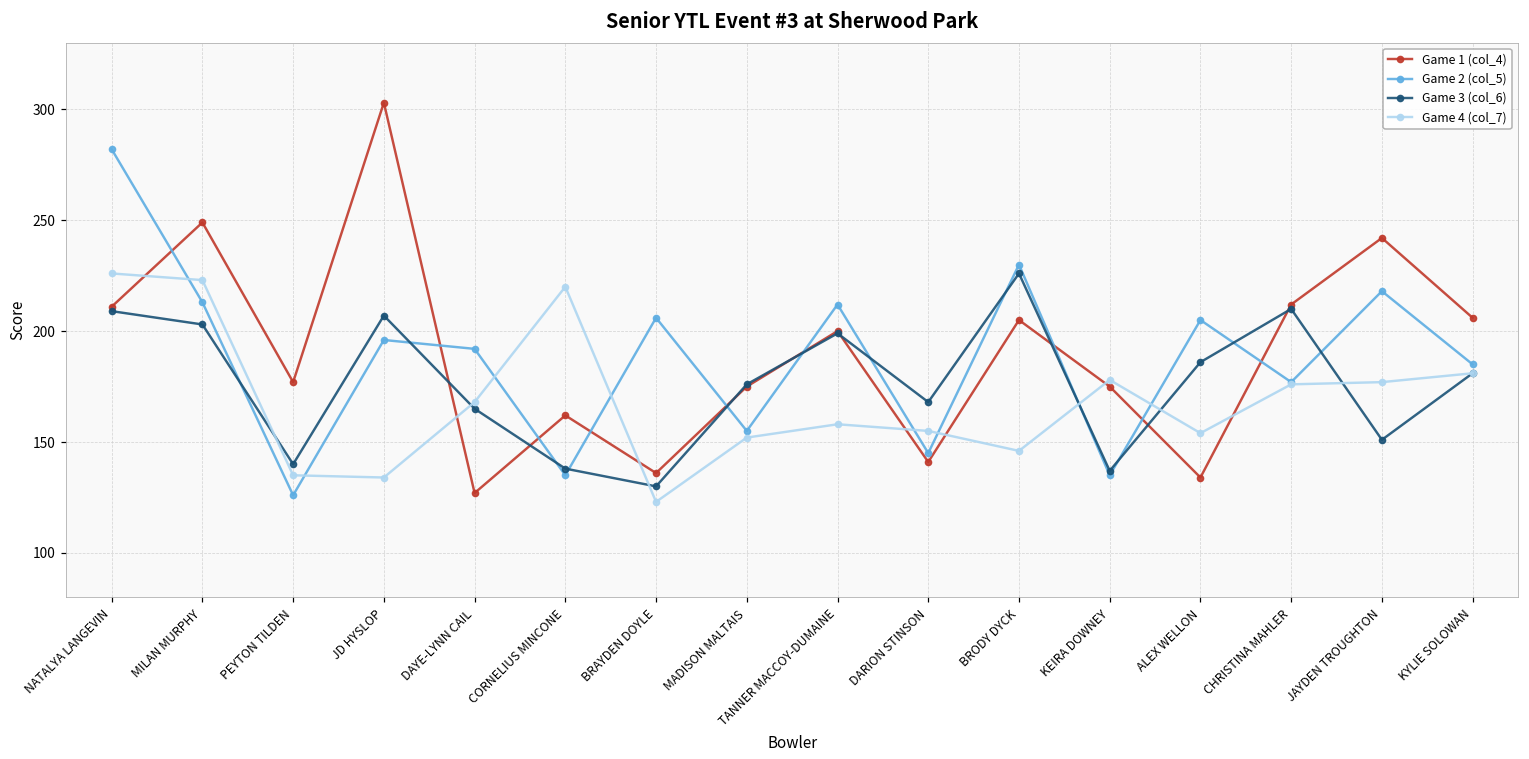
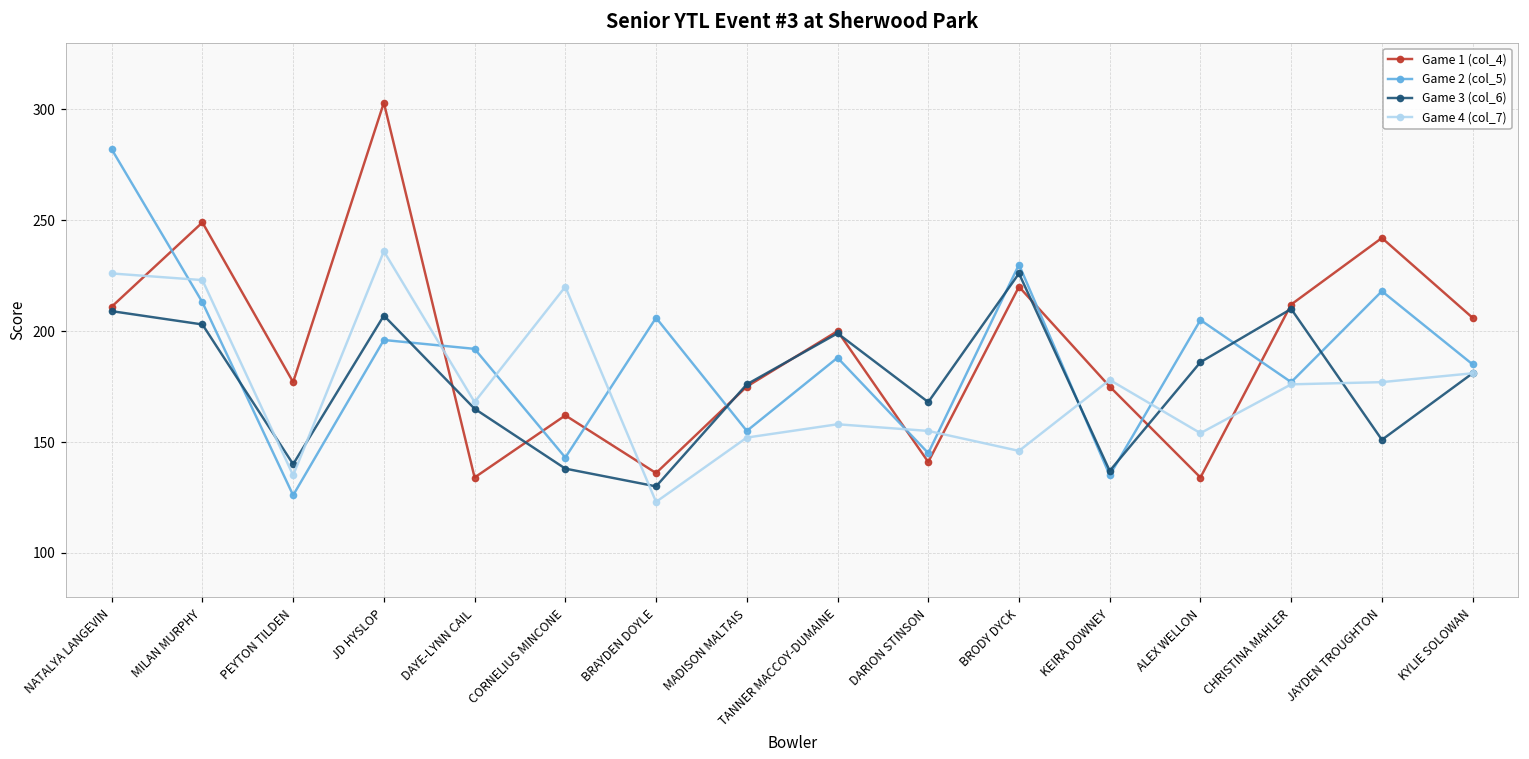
Game 4 (col_7), JD HYSLOP: 134 -> 236
Game 1 (col_4), DAYE-LYNN CAIL: 127 -> 134
Game 2 (col_5), CORNELIUS MINCONE: 135 -> 143
Game 2 (col_5), TANNER MACCOY-DUMAINE: 212 -> 188
Game 1 (col_4), BRODY DYCK: 205 -> 220
